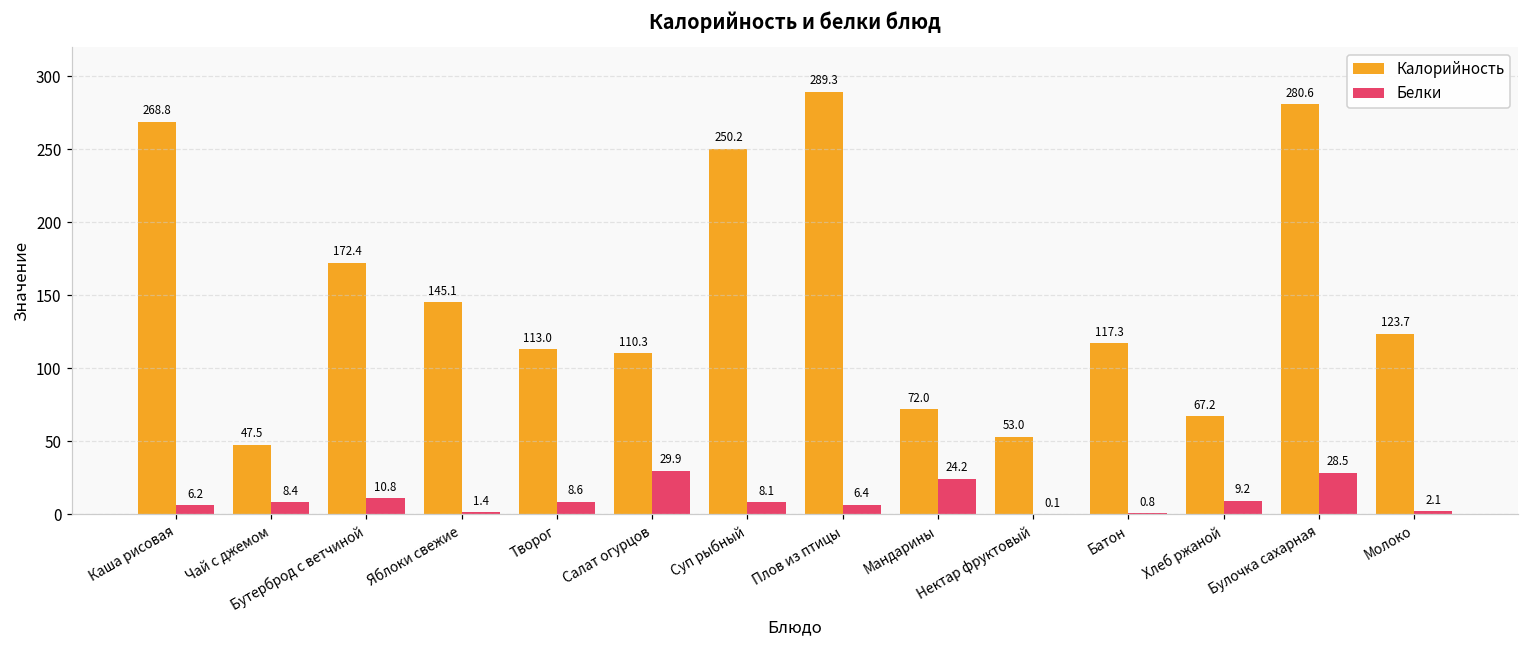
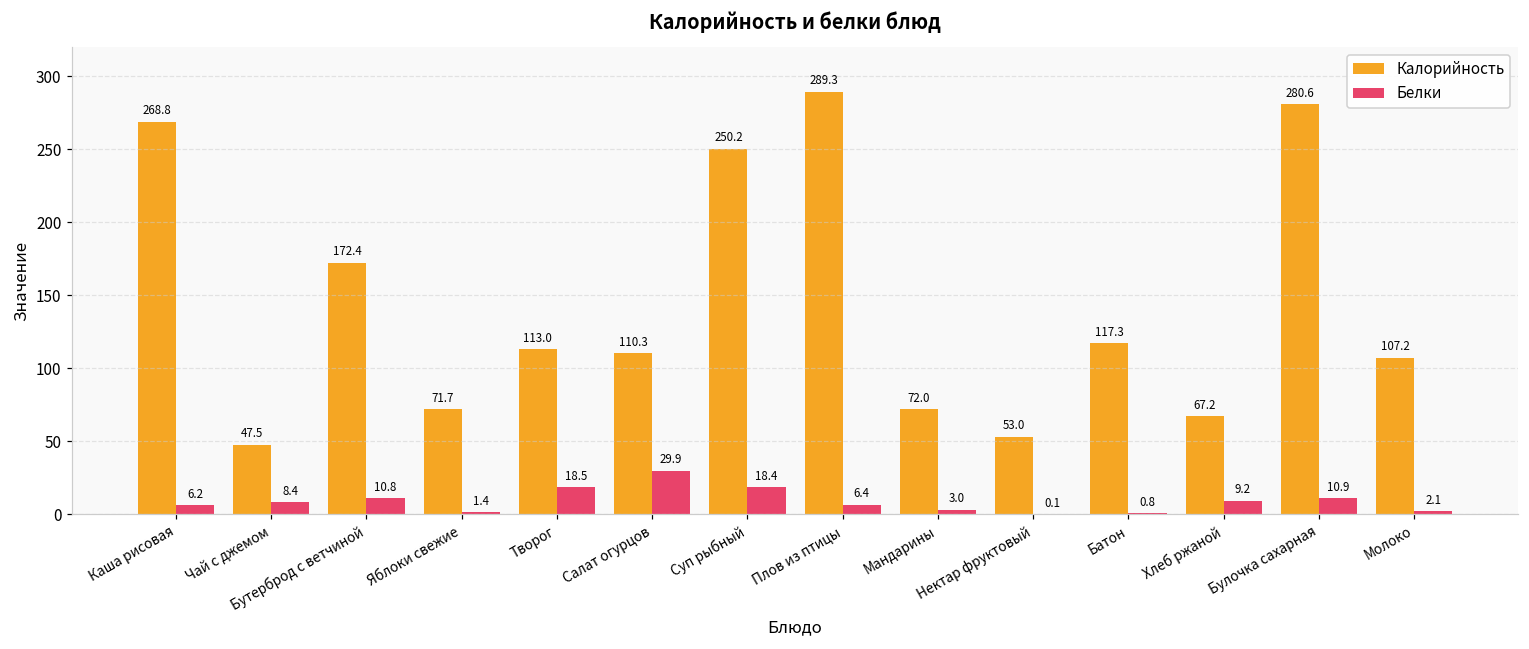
Калорийность, Яблоки свежие: 145.1 -> 71.7
Белки, Творог: 8.6 -> 18.5
Белки, Суп рыбный: 8.1 -> 18.4
Белки, Мандарины: 24.2 -> 3.0
Белки, Булочка сахарная: 28.5 -> 10.9
Калорийность, Молоко: 123.7 -> 107.2
